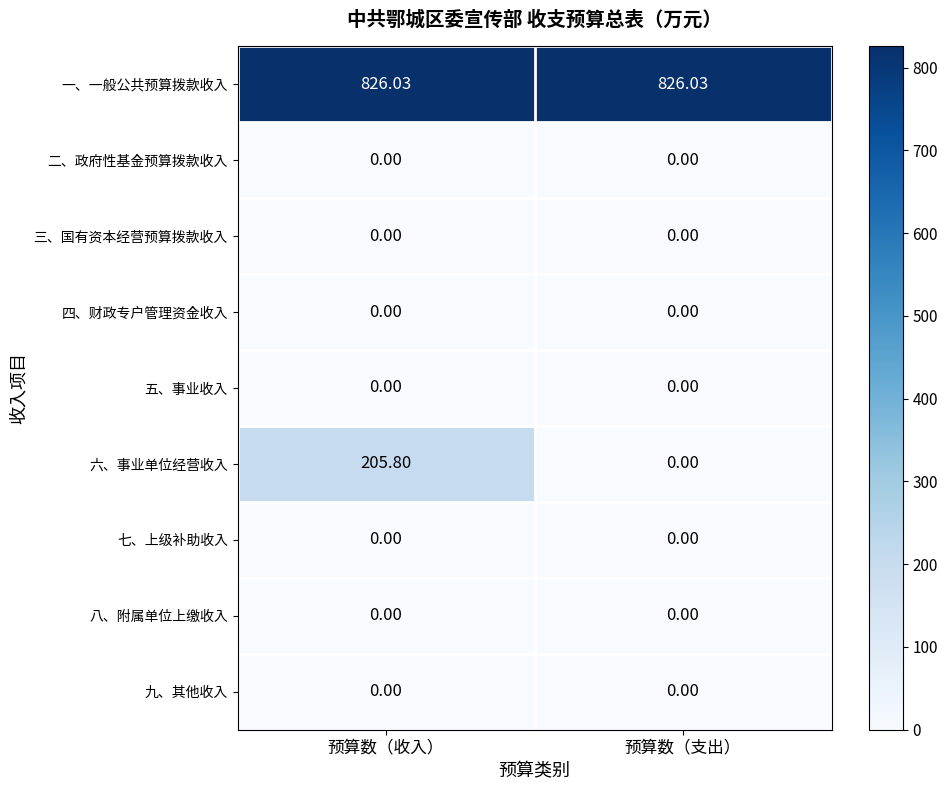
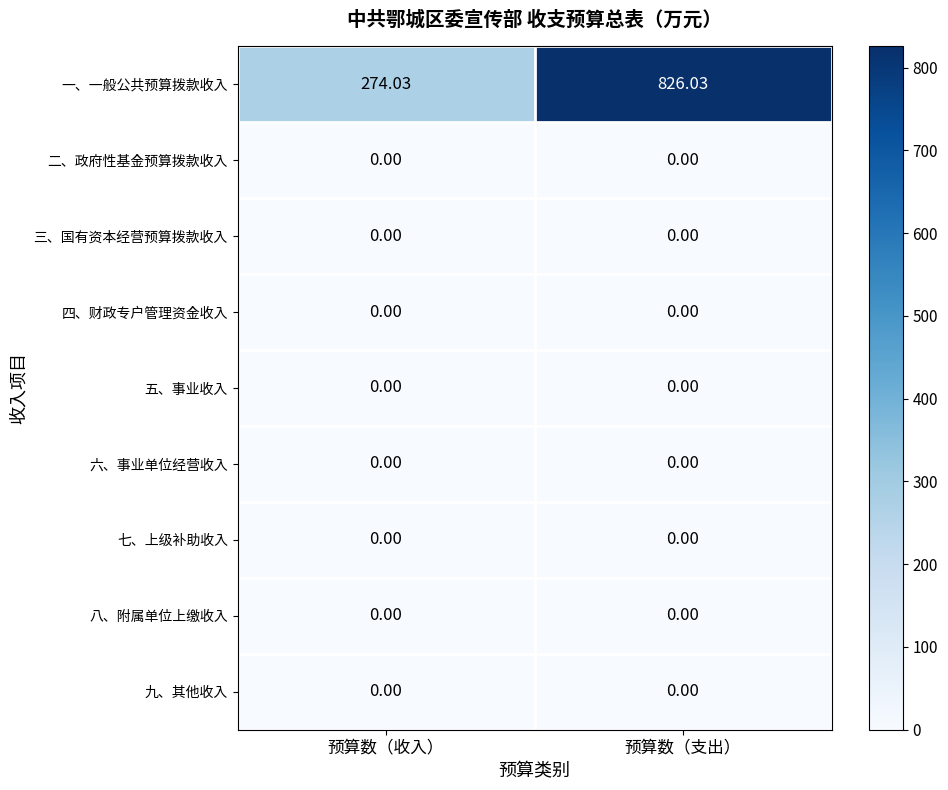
一、一般公共预算拨款收入, 预算数（收入）: 826.03 -> 274.03
六、事业单位经营收入, 预算数（收入）: 205.80 -> 0.00
